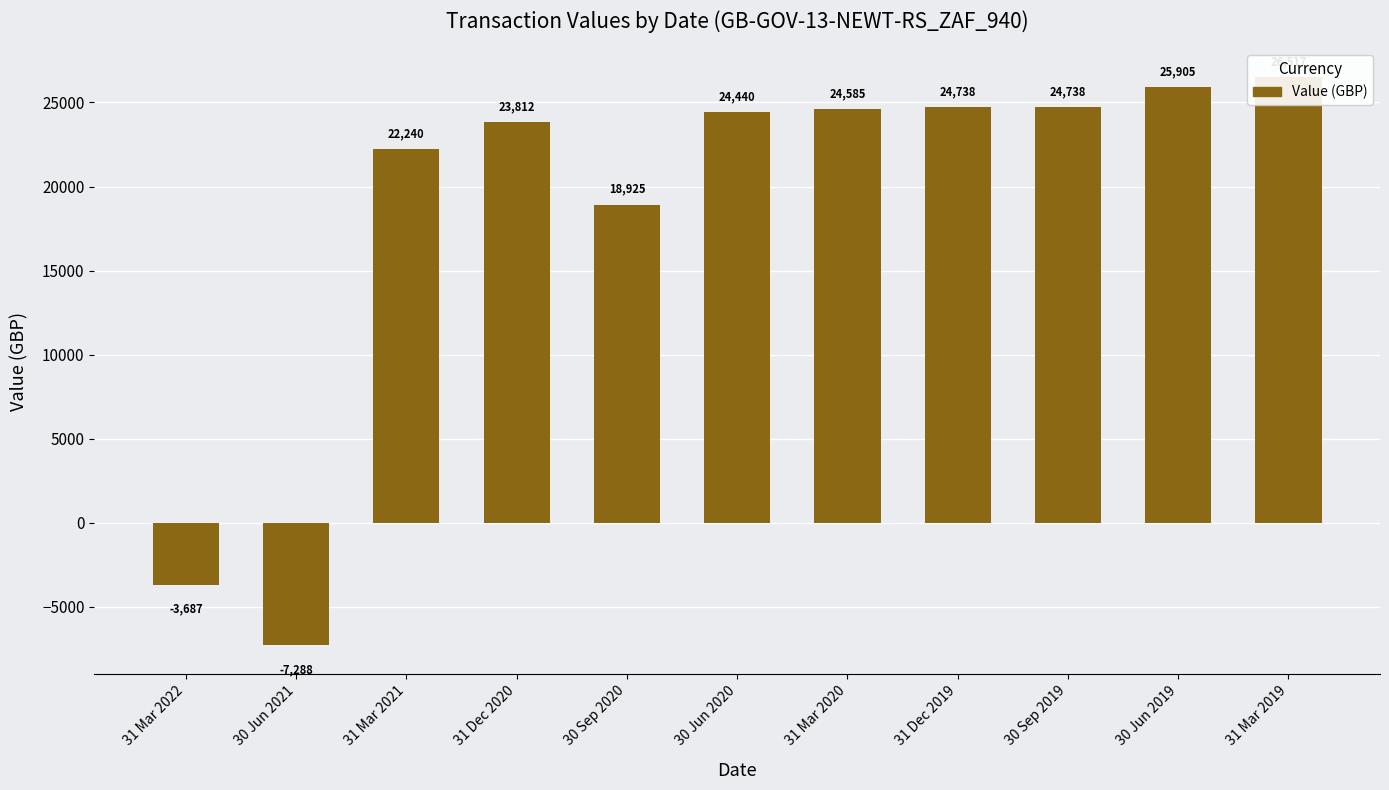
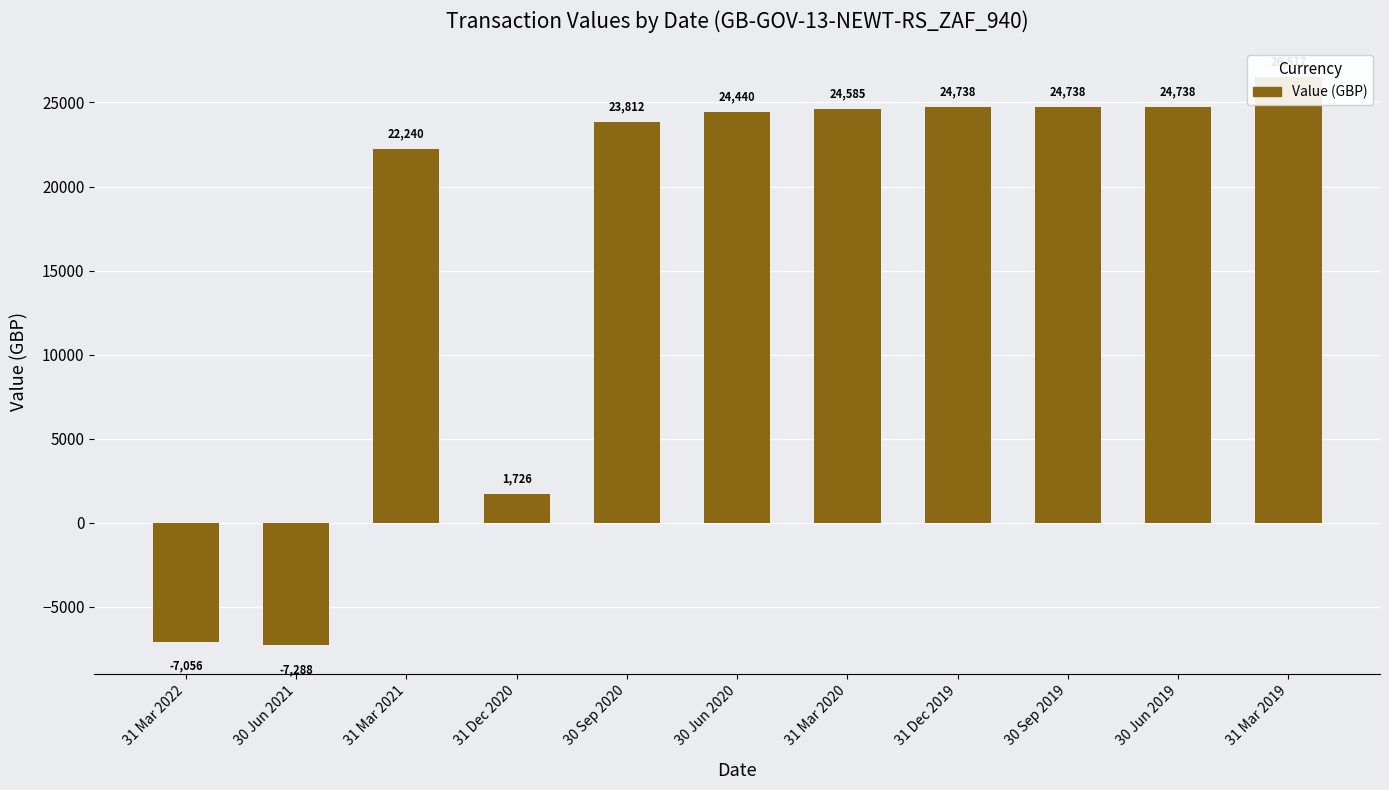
31 Mar 2022: -3,687 -> -7,056
31 Dec 2020: 23,812 -> 1,726
30 Sep 2020: 18,925 -> 23,812
30 Jun 2019: 25,905 -> 24,738
